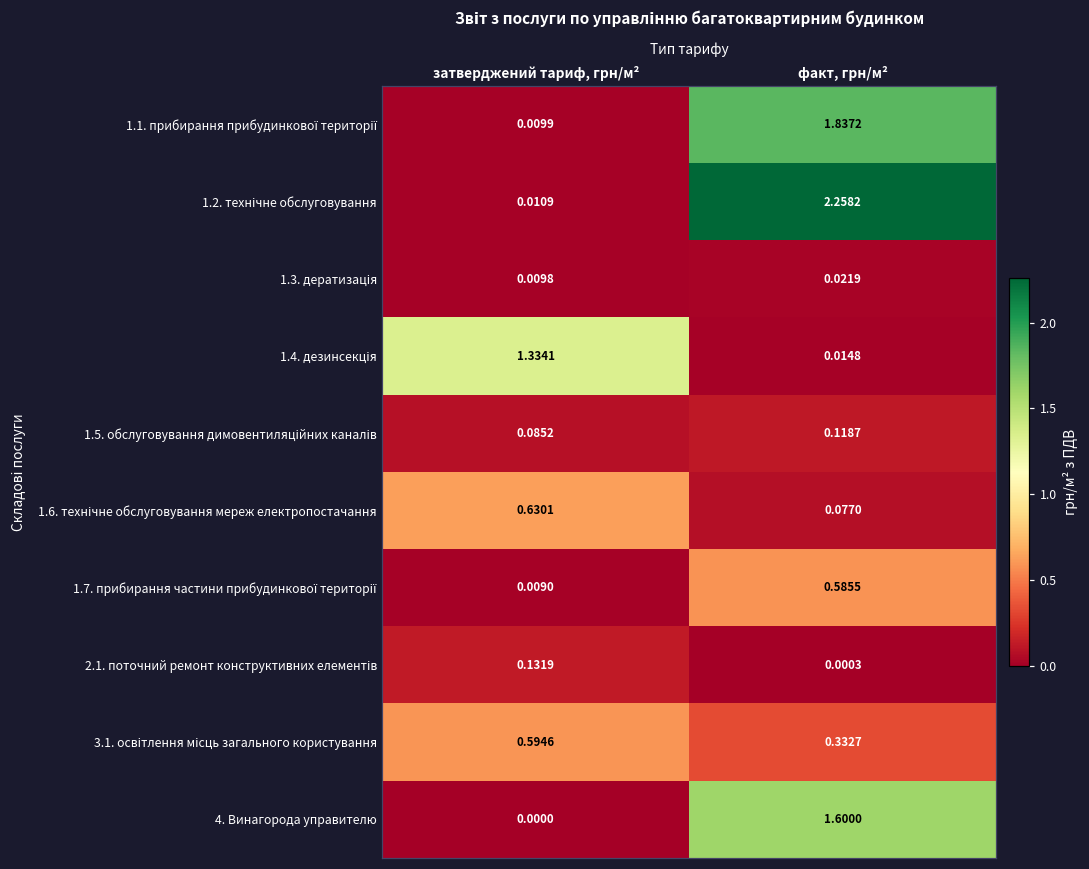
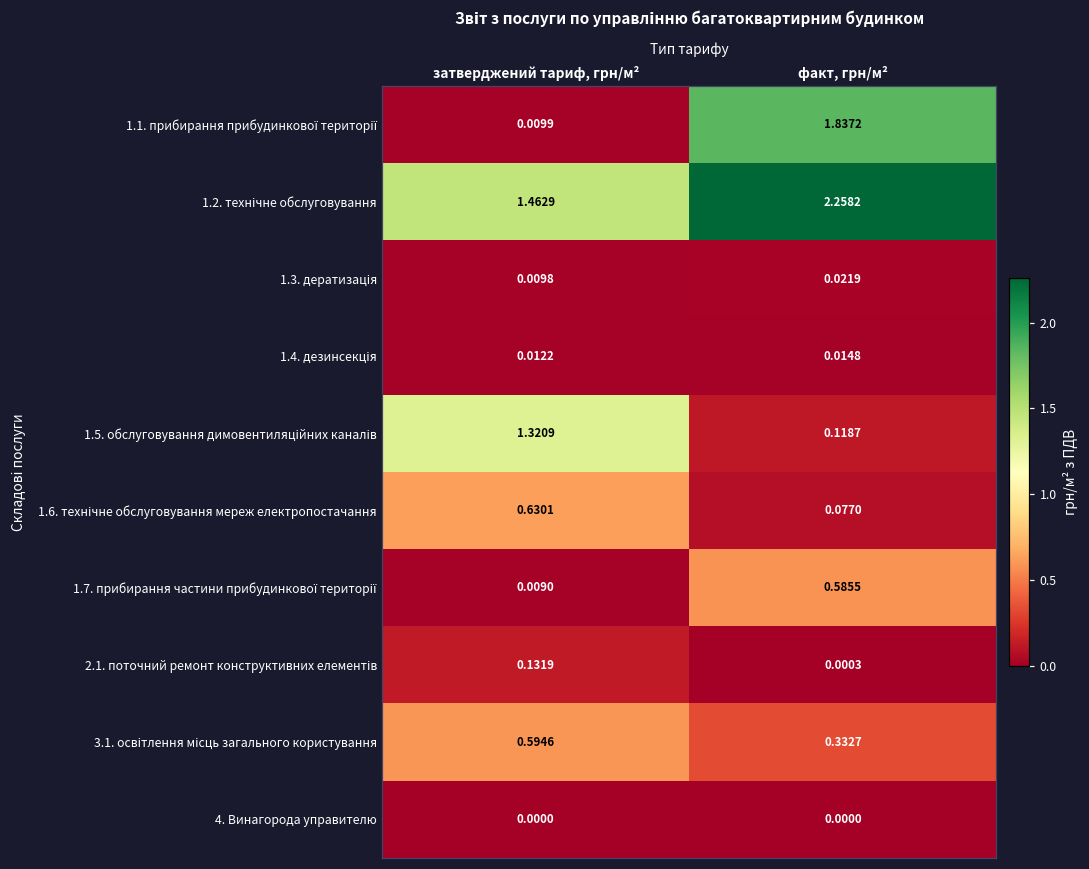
1.2. технічне обслуговування, затверджений тариф, грн/м²: 0.0109 -> 1.4629
1.4. дезинсекція, затверджений тариф, грн/м²: 1.3341 -> 0.0122
1.5. обслуговування димовентиляційних каналів, затверджений тариф, грн/м²: 0.0852 -> 1.3209
4. Винагорода управителю, факт, грн/м²: 1.6000 -> 0.0000
